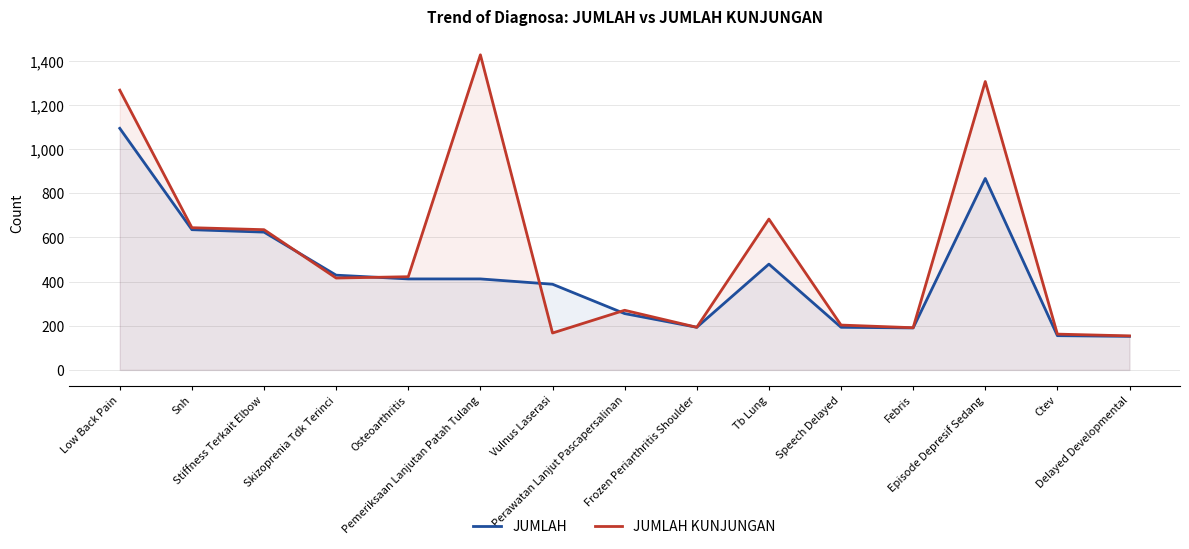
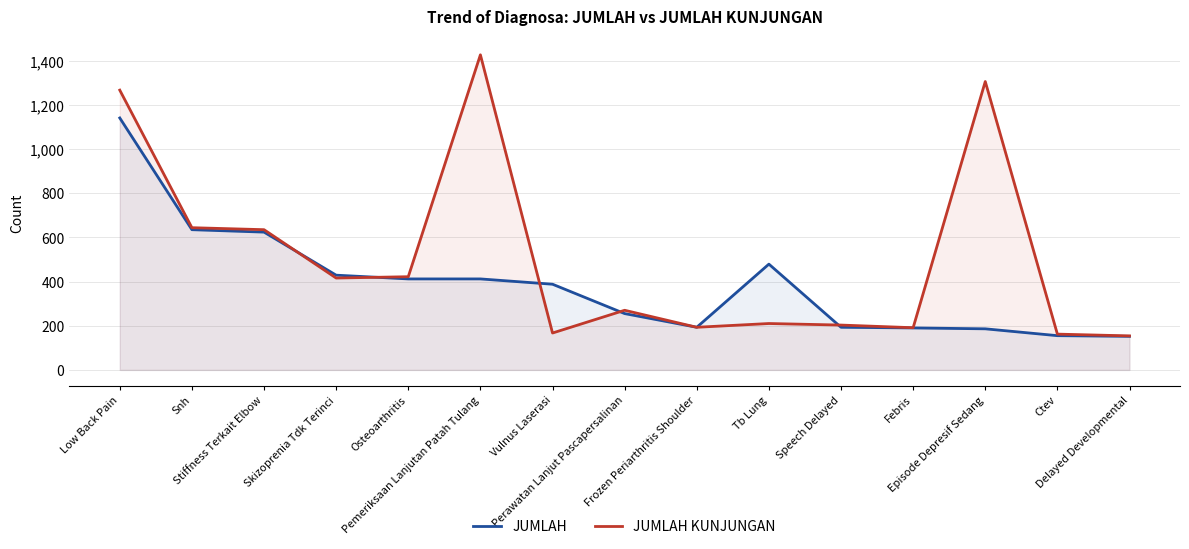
JUMLAH, Low Back Pain: 1,090 -> 1,140
JUMLAH KUNJUNGAN, Tb Lung: 680 -> 210
JUMLAH, Episode Depresif Sedang: 870 -> 190
